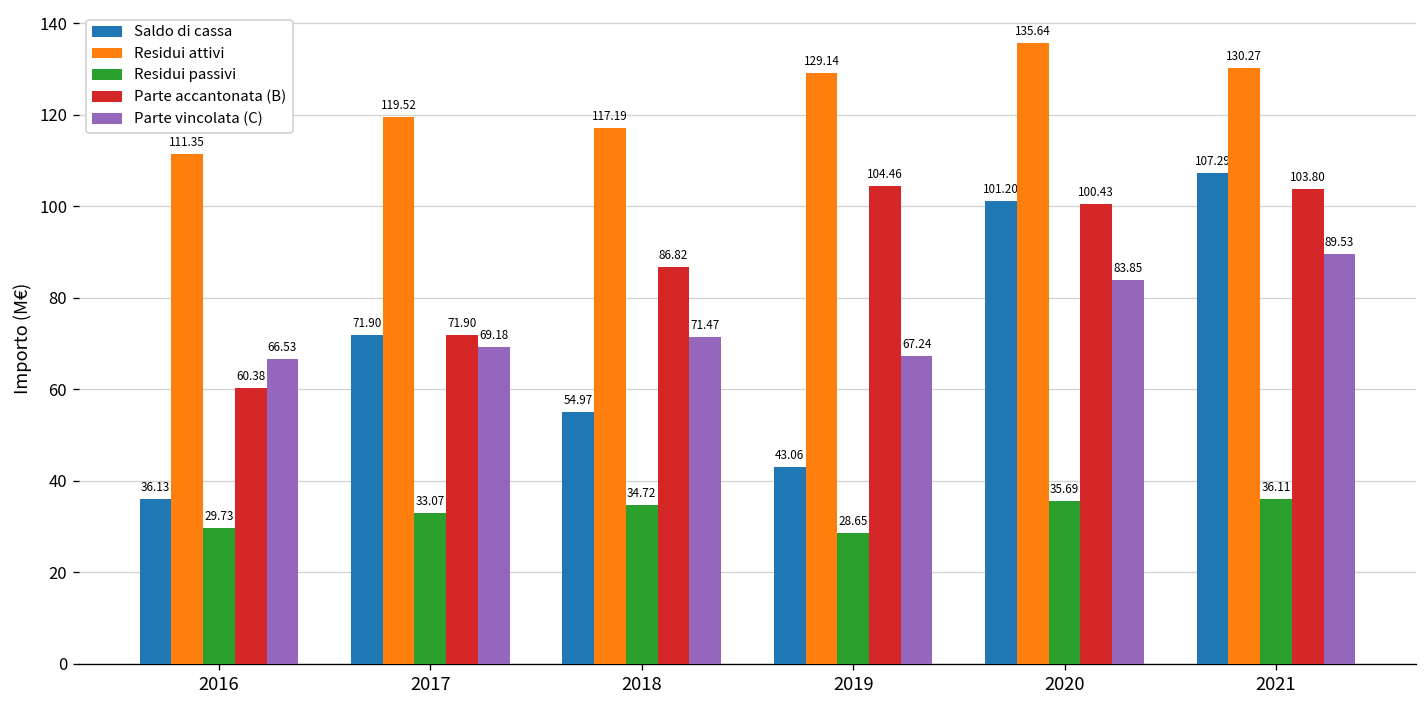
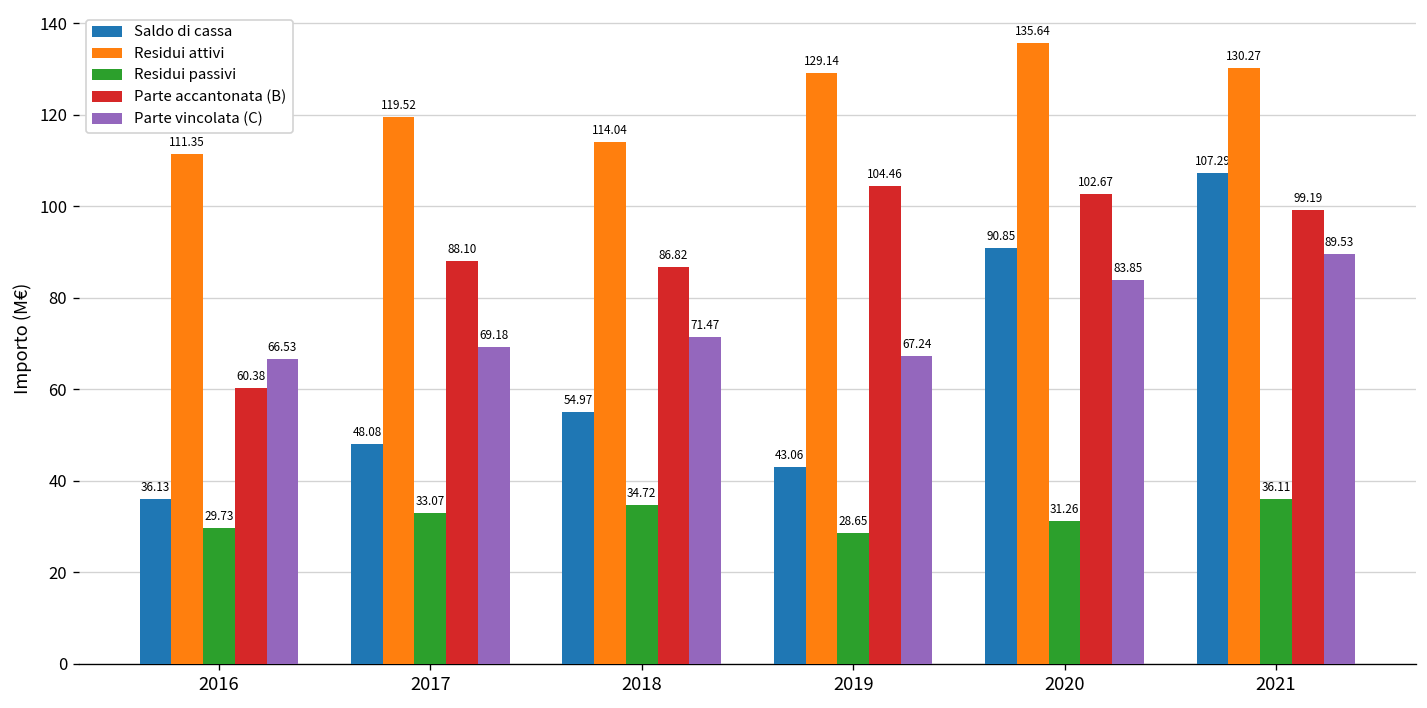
Saldo di cassa, 2017: 71.90 -> 48.08
Parte accantonata (B), 2017: 71.90 -> 88.10
Residui attivi, 2018: 117.19 -> 114.04
Saldo di cassa, 2020: 101.20 -> 90.85
Residui passivi, 2020: 35.69 -> 31.26
Parte accantonata (B), 2020: 100.43 -> 102.67
Parte accantonata (B), 2021: 103.80 -> 99.19
